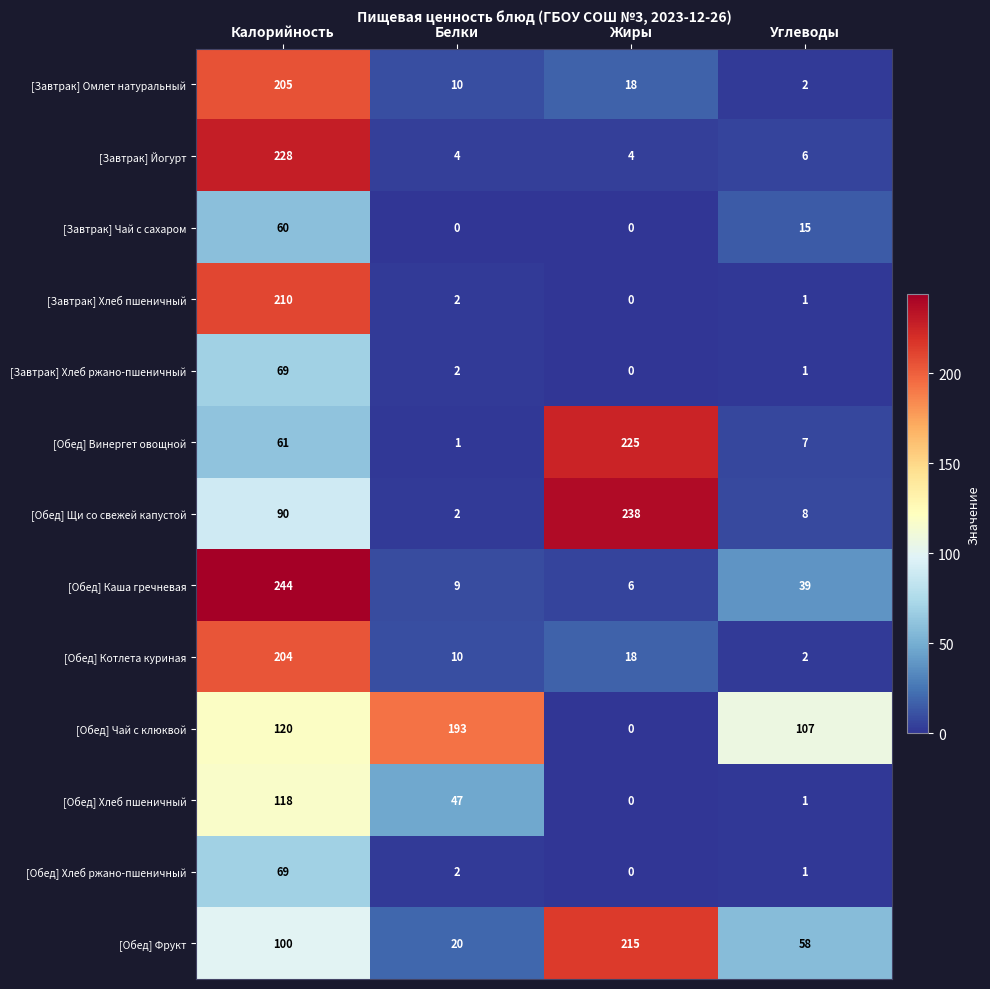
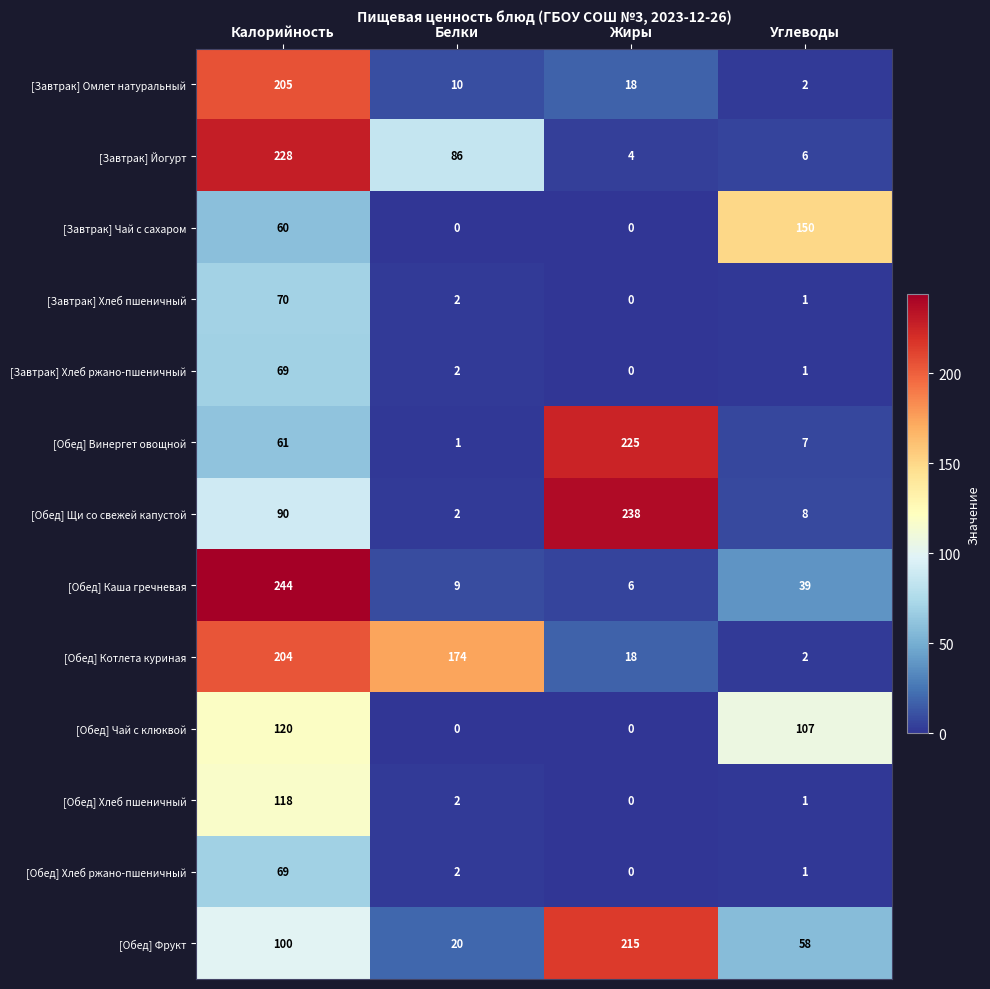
[Завтрак] Йогурт, Белки: 4 -> 86
[Завтрак] Чай с сахаром, Углеводы: 15 -> 150
[Завтрак] Хлеб пшеничный, Калорийность: 210 -> 70
[Обед] Котлета куриная, Белки: 10 -> 174
[Обед] Чай с клюквой, Белки: 193 -> 0
[Обед] Хлеб пшеничный, Белки: 47 -> 2
